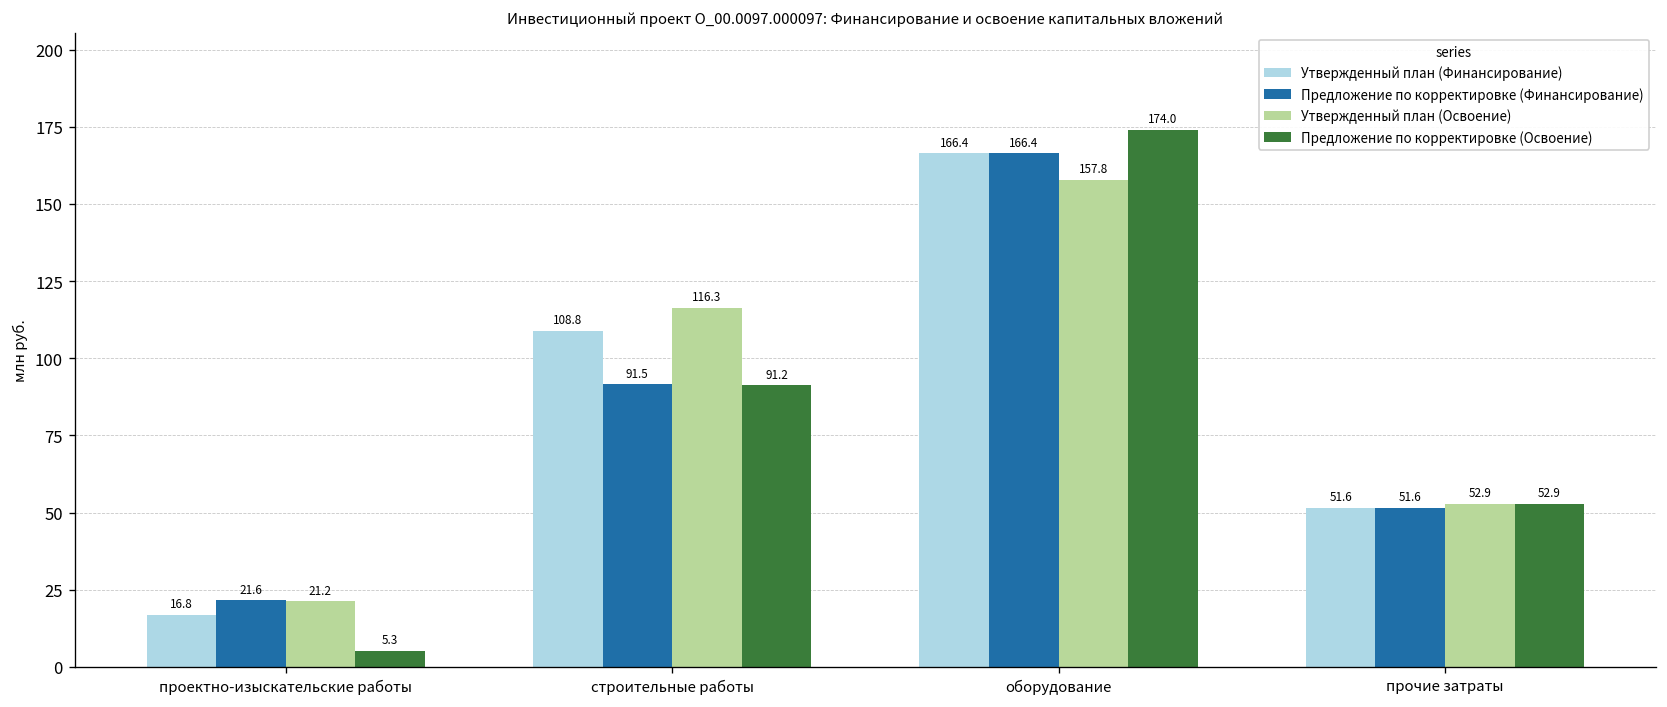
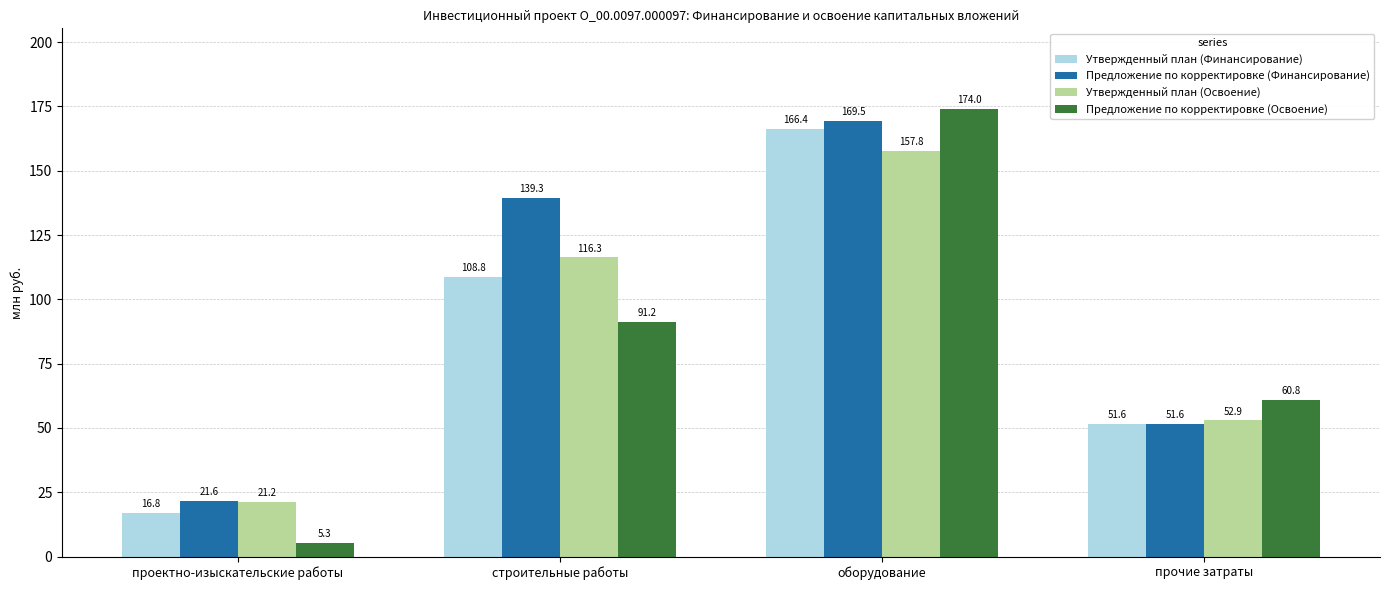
Предложение по корректировке (Финансирование), строительные работы: 91.5 -> 139.3
Предложение по корректировке (Финансирование), оборудование: 166.4 -> 169.5
Предложение по корректировке (Освоение), прочие затраты: 52.9 -> 60.8
